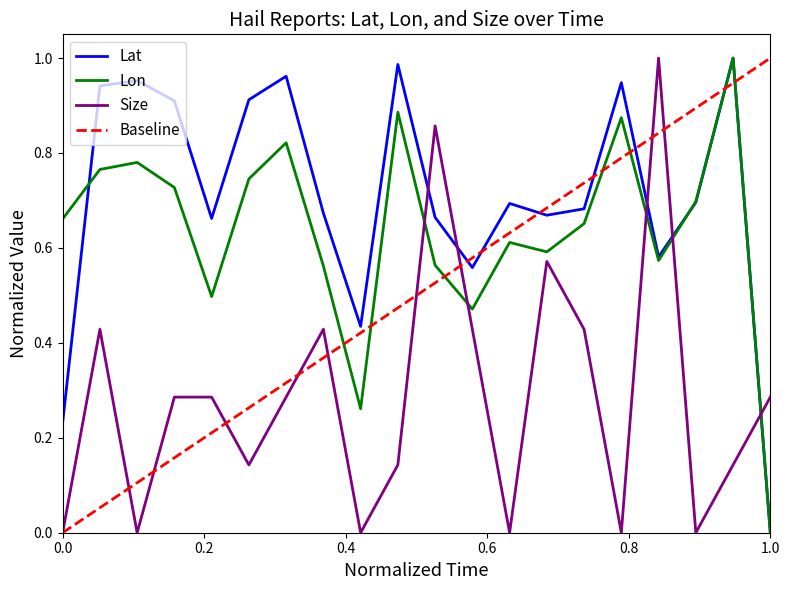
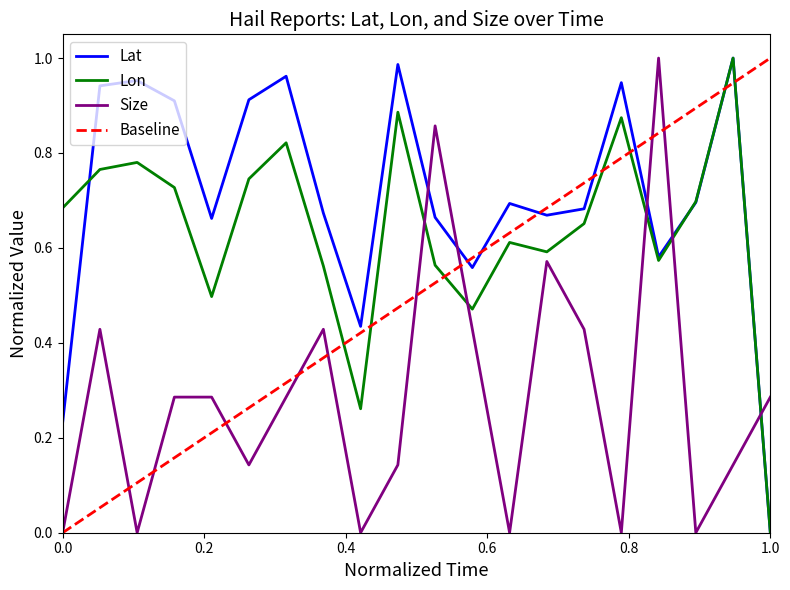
Lon, 0.0: 0.66 -> 0.68
